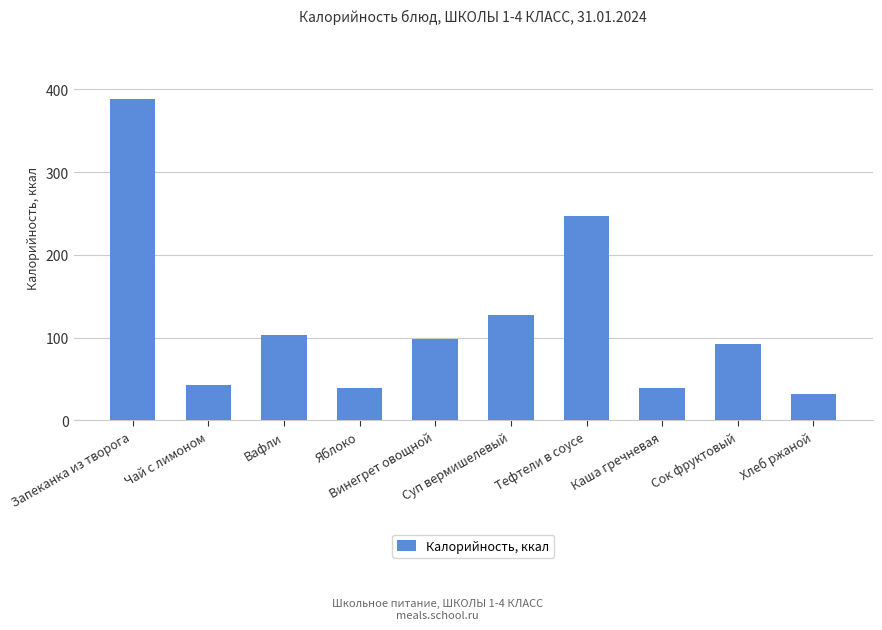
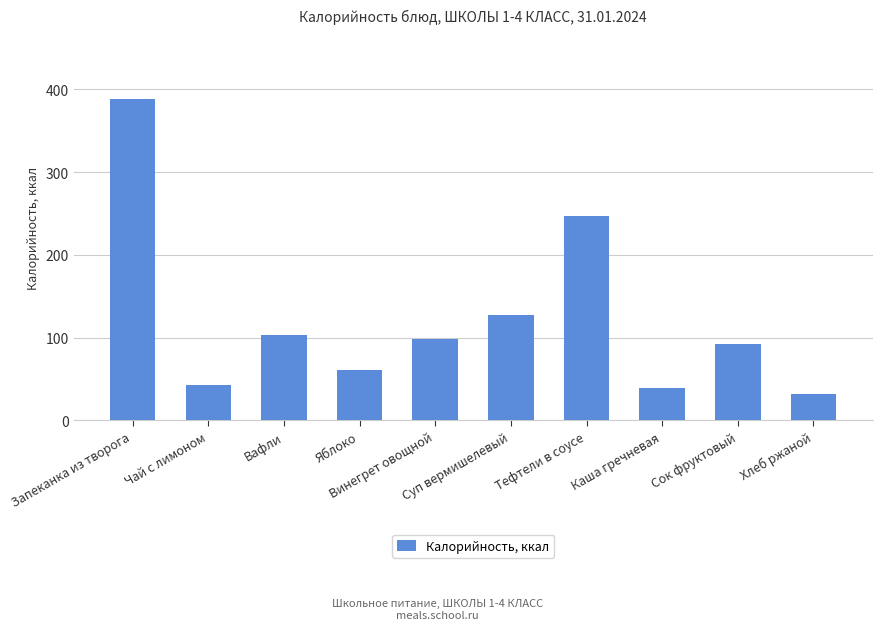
Яблоко: 40 -> 60
